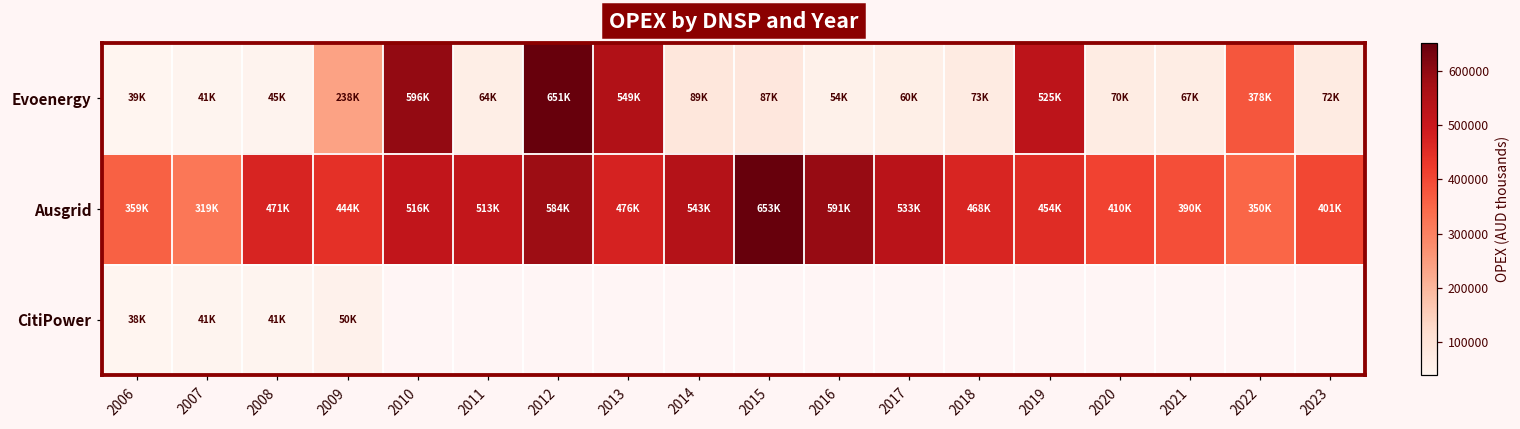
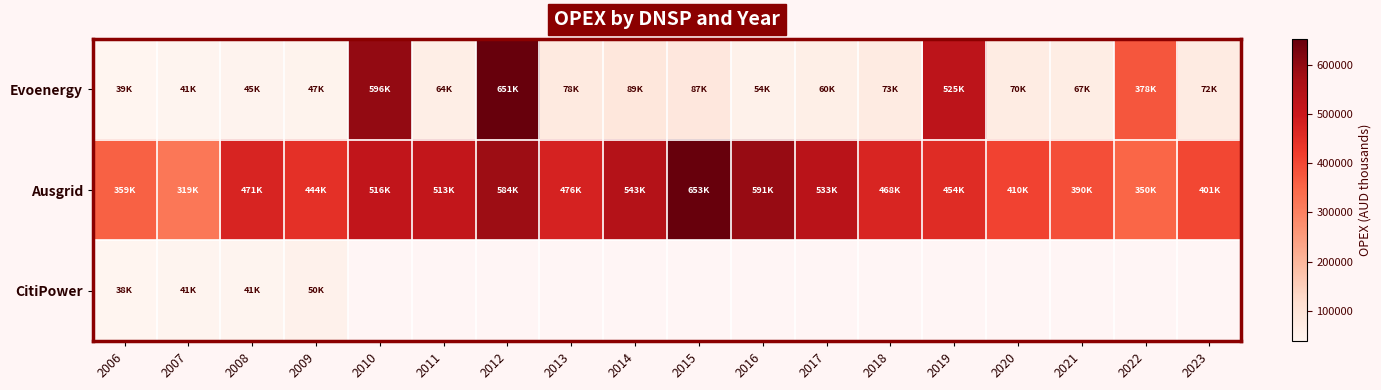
Evoenergy, 2009: 238K -> 47K
Evoenergy, 2013: 549K -> 78K
